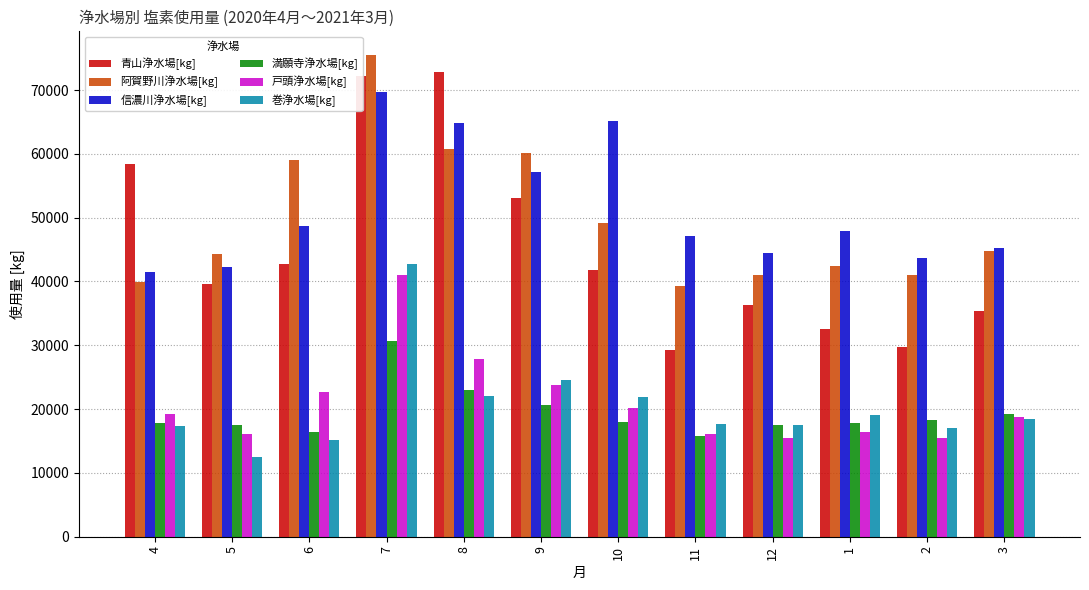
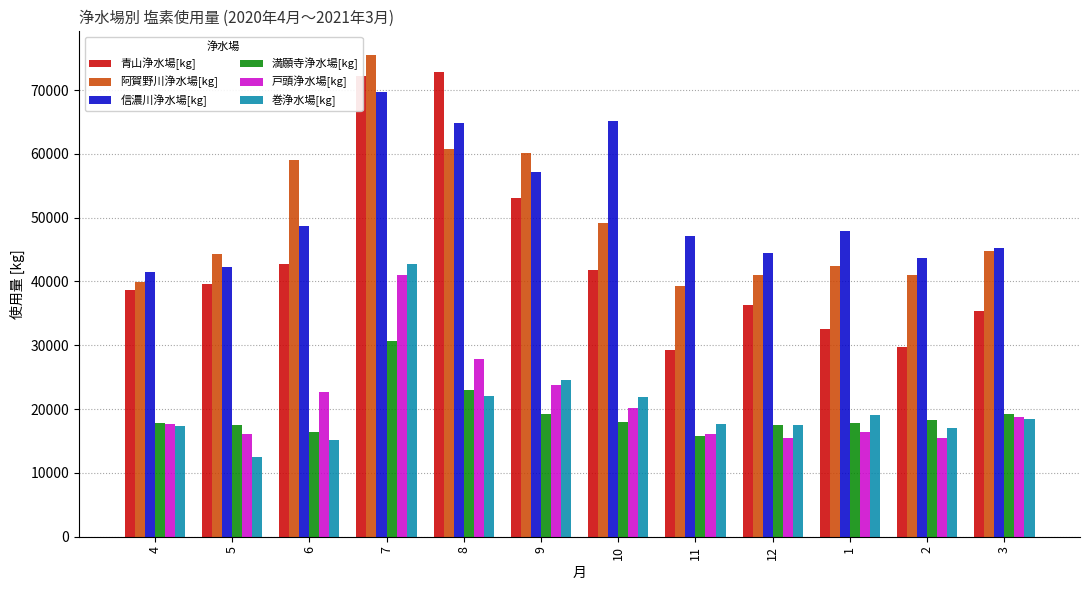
青山浄水場[kg], 4: 58000 -> 39000
戸頭浄水場[kg], 4: 19000 -> 18000
満願寺浄水場[kg], 9: 21000 -> 19000
